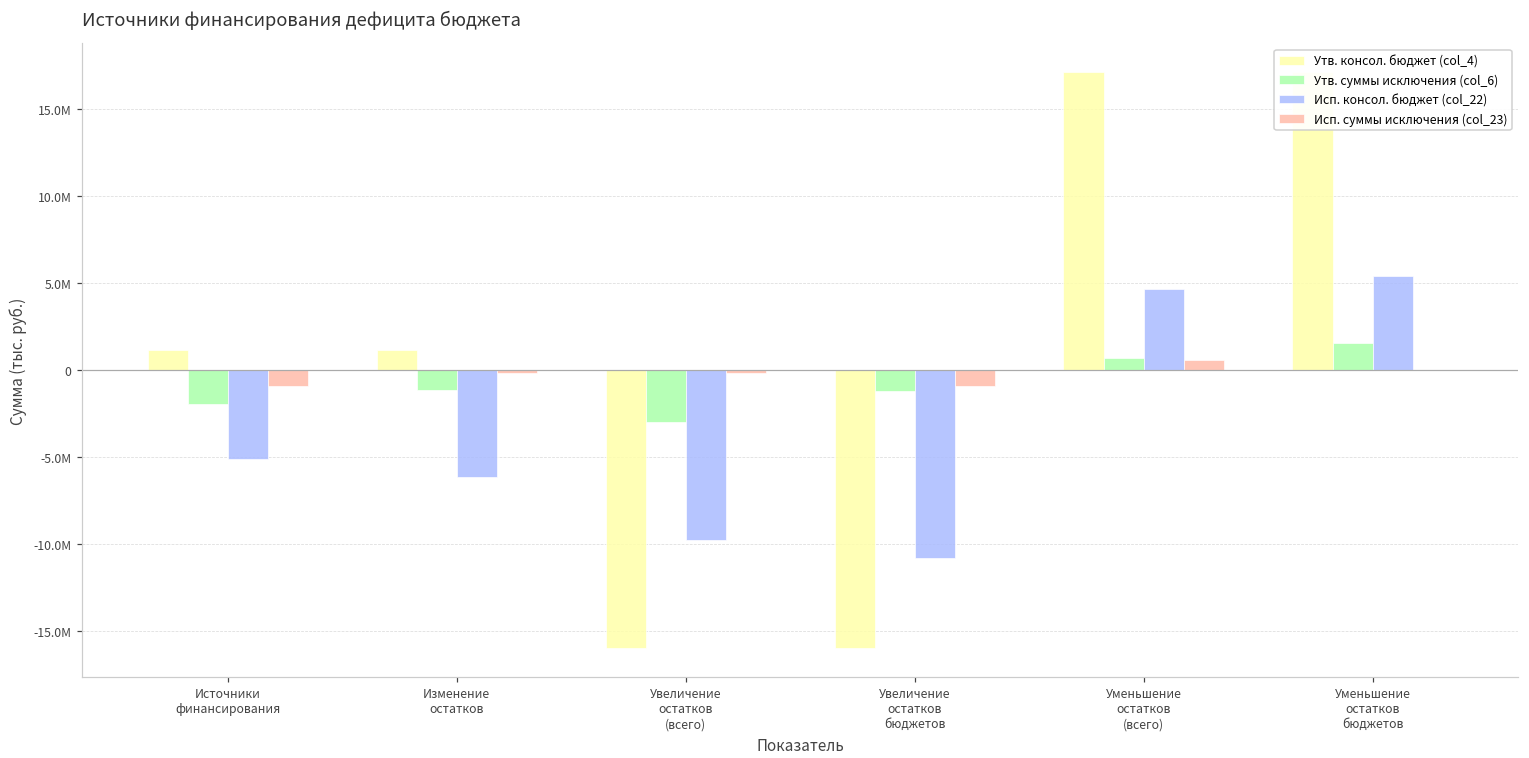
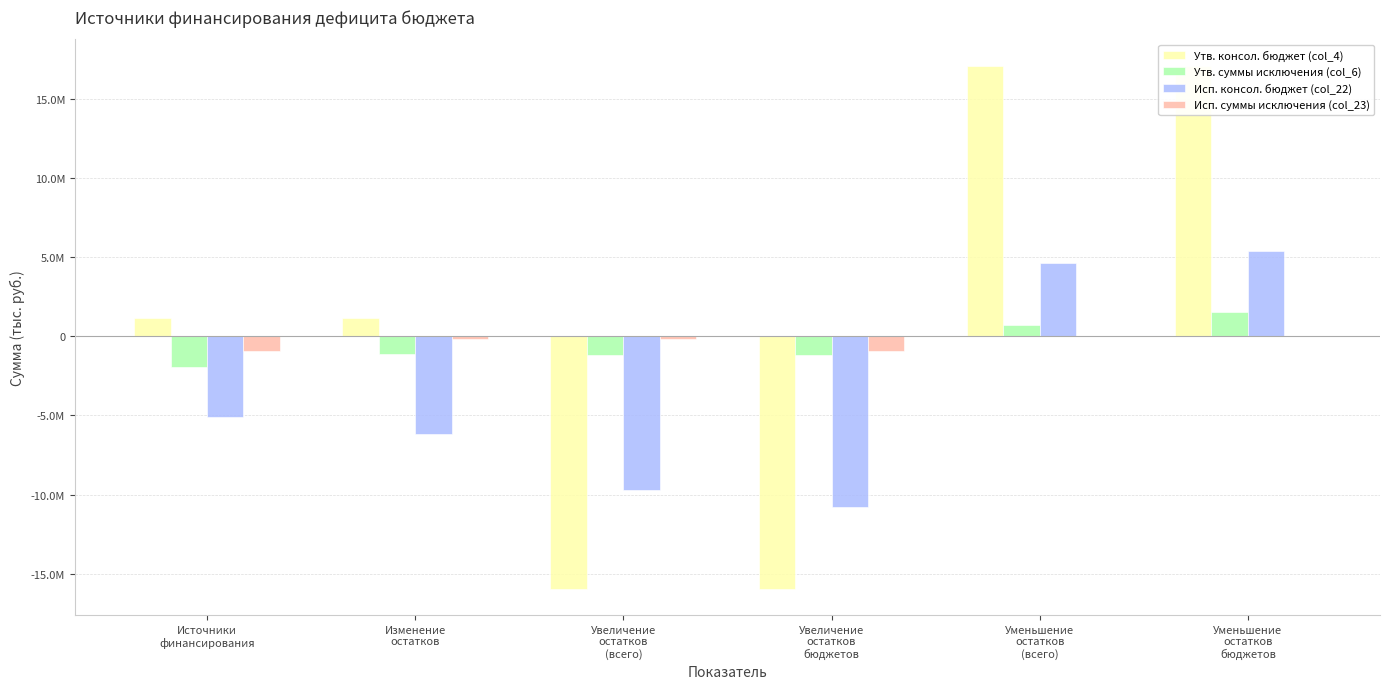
Утв. суммы исключения (col_6), Увеличение остатков (всего): -3000000 -> -1200000
Исп. суммы исключения (col_23), Уменьшение остатков (всего): 600000 -> 0
